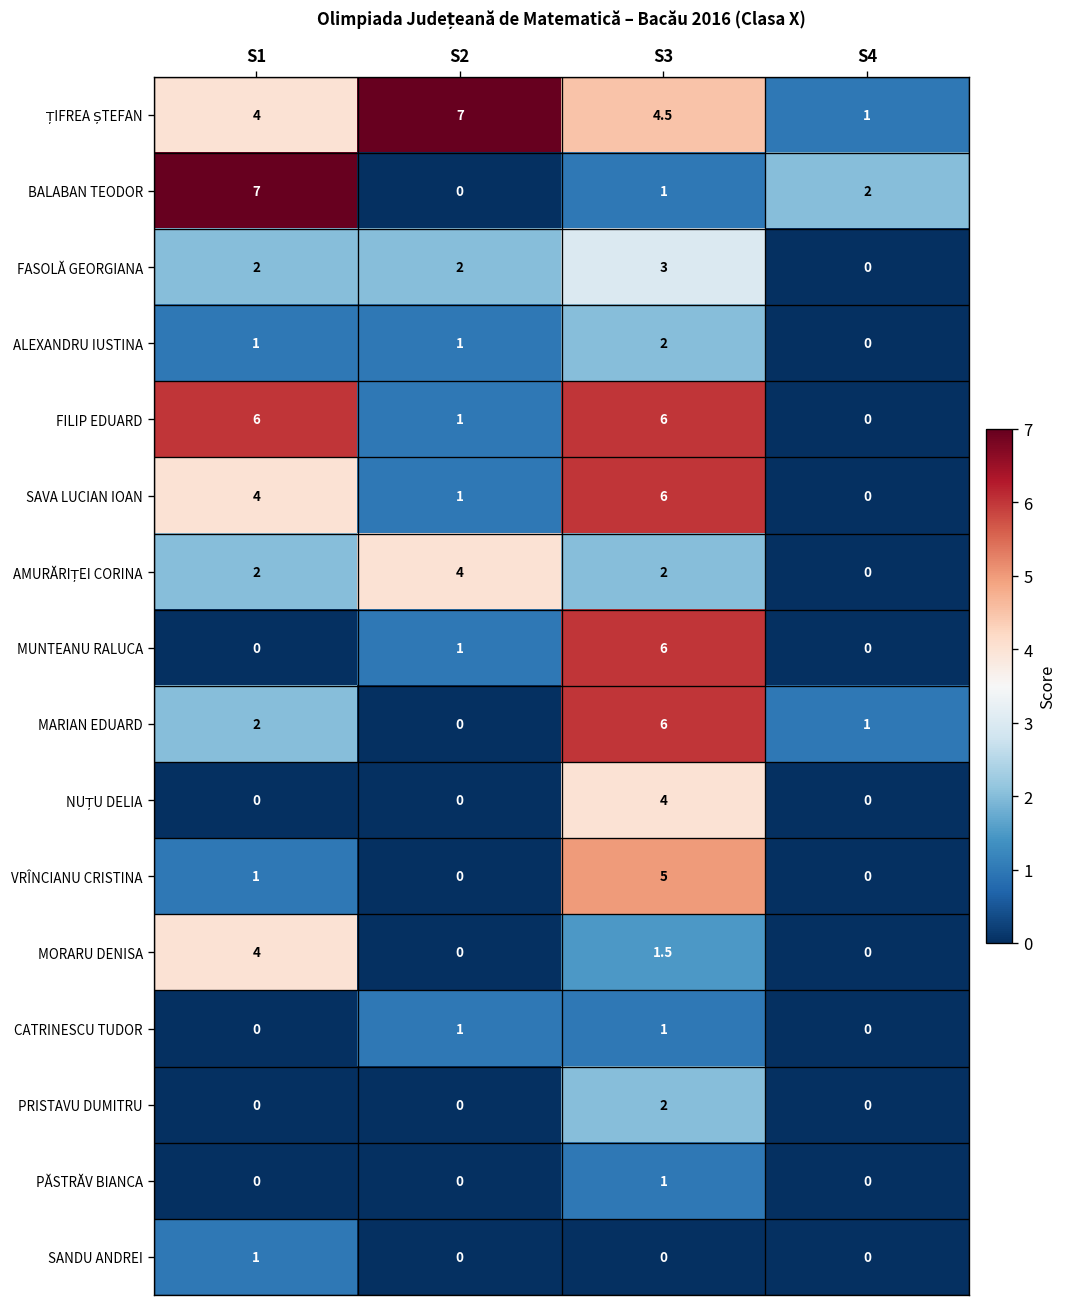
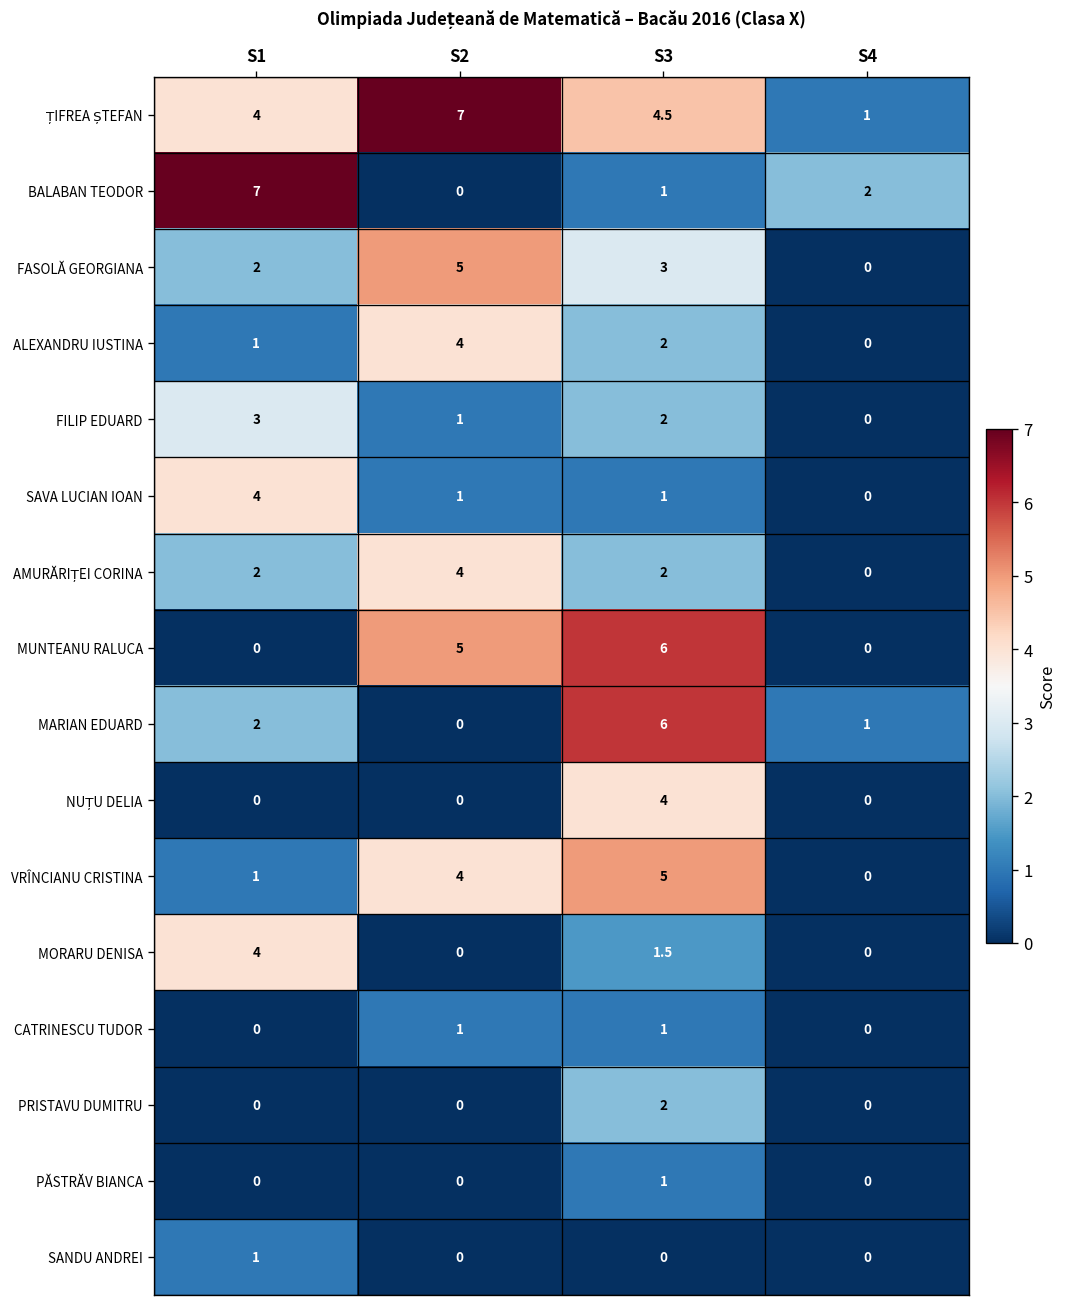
FASOLĂ GEORGIANA, S2: 2 -> 5
ALEXANDRU IUSTINA, S2: 1 -> 4
FILIP EDUARD, S1: 6 -> 3
FILIP EDUARD, S3: 6 -> 2
SAVA LUCIAN IOAN, S3: 6 -> 1
MUNTEANU RALUCA, S2: 1 -> 5
VRÎNCIANU CRISTINA, S2: 0 -> 4
